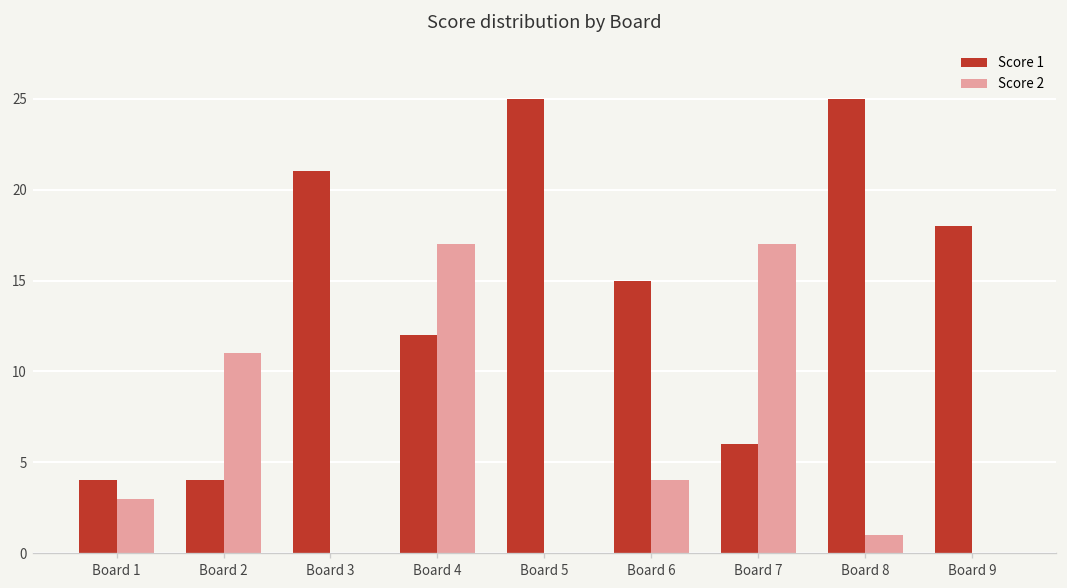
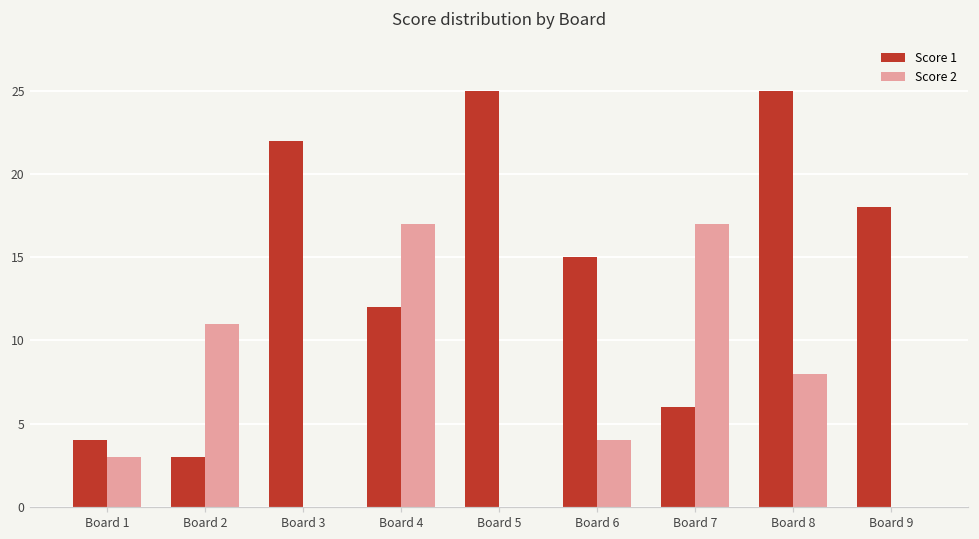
Score 1, Board 2: 4 -> 3
Score 1, Board 3: 21 -> 22
Score 2, Board 8: 1 -> 8
